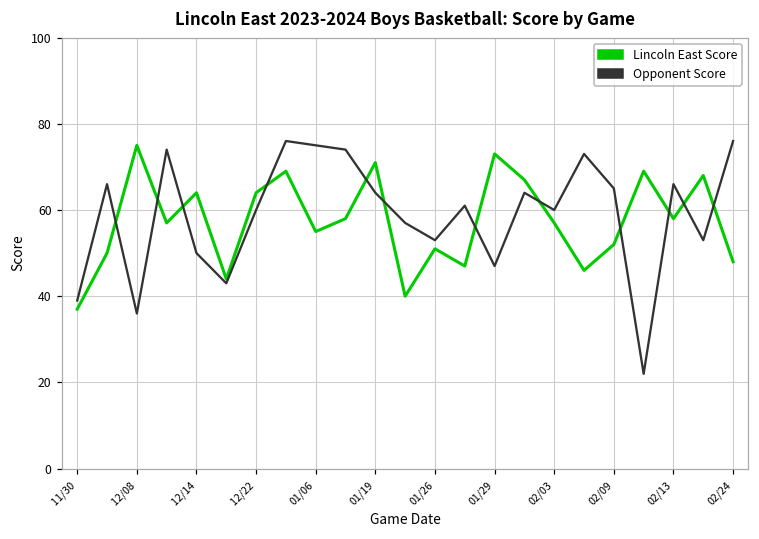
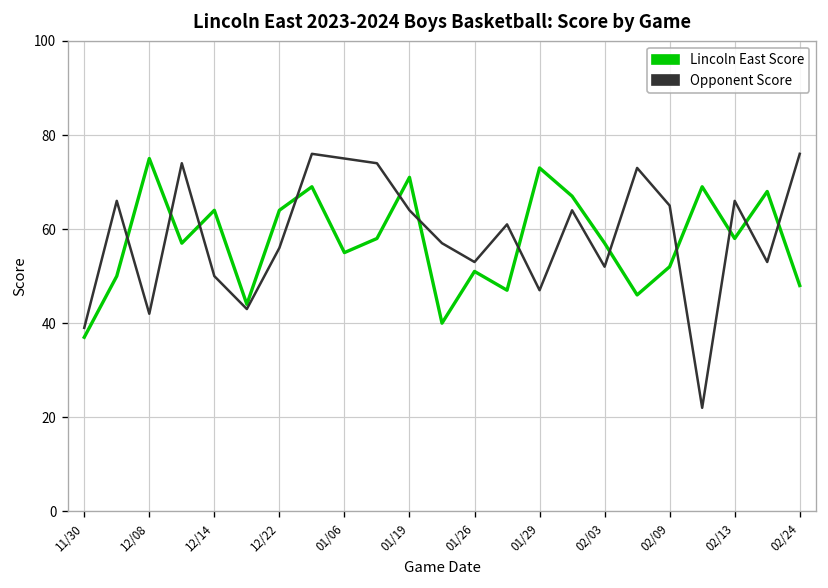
Opponent Score, 12/08: 36 -> 42
Opponent Score, 12/22: 60 -> 56
Opponent Score, 02/03: 60 -> 52
